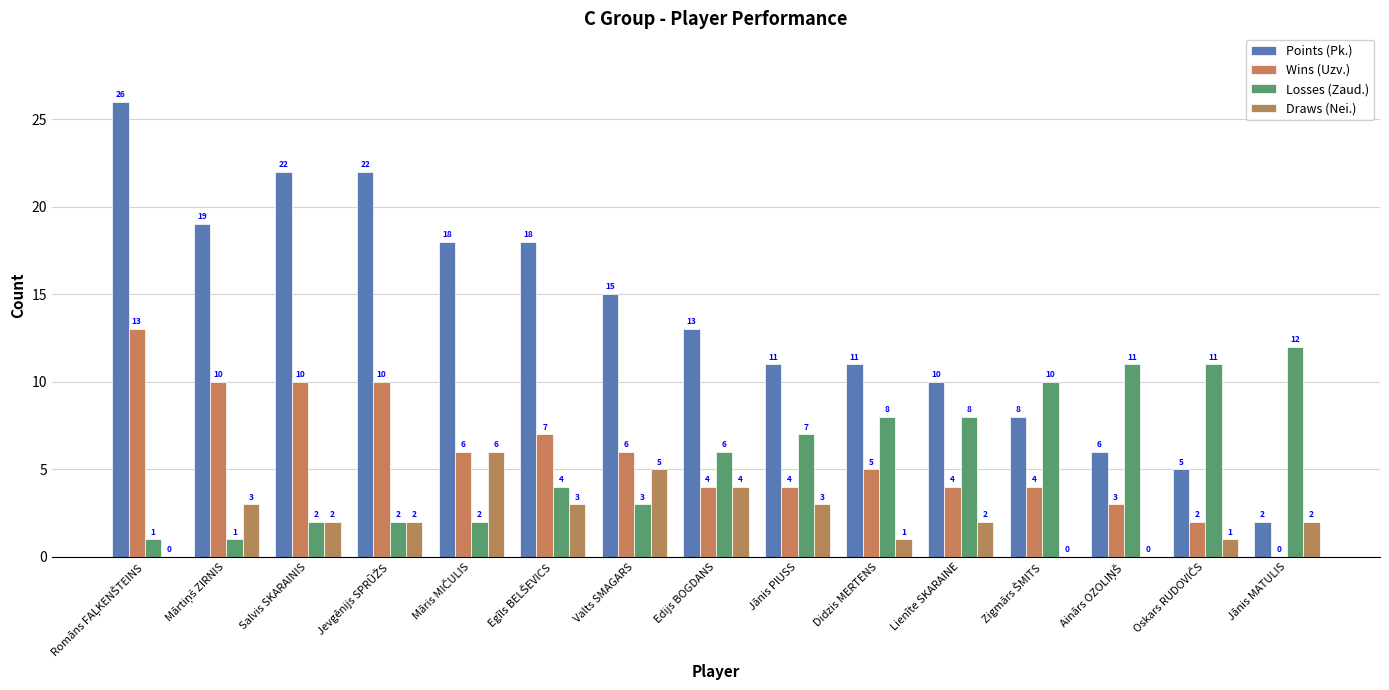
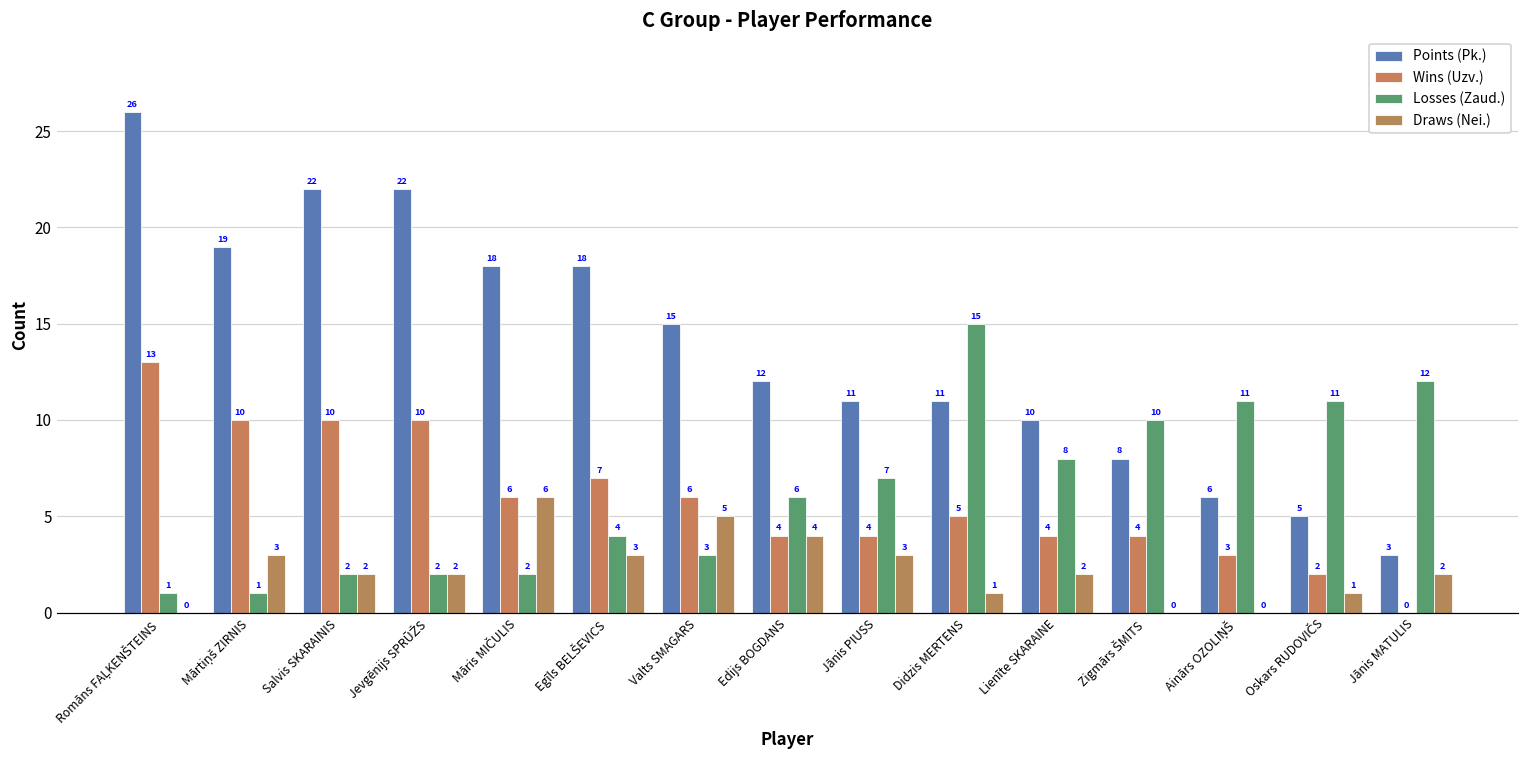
Points (Pk.), Edijs BOGDANS: 13 -> 12
Losses (Zaud.), Didzis MERTENS: 8 -> 15
Points (Pk.), Jānis MATULIS: 2 -> 3
